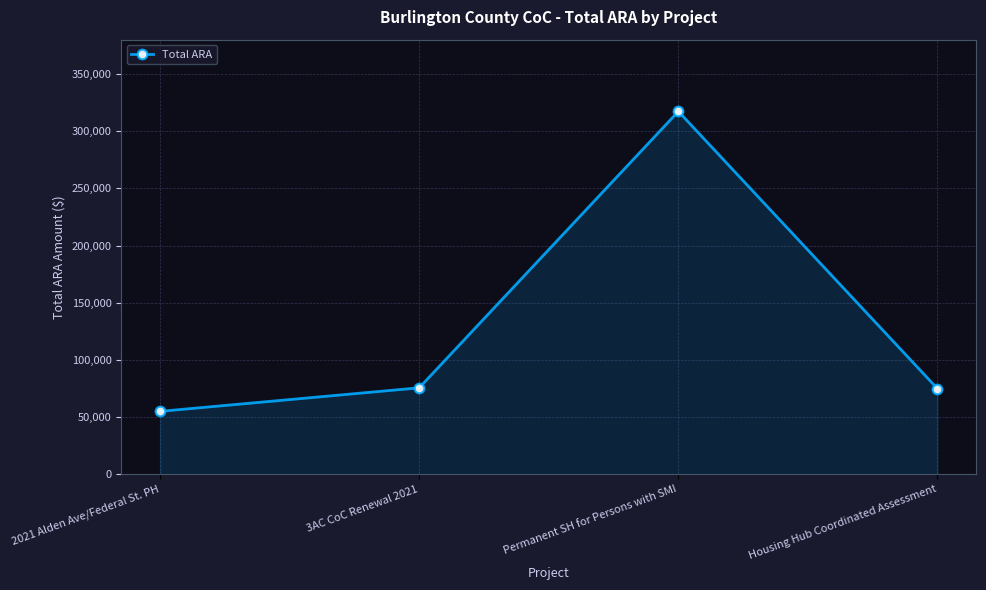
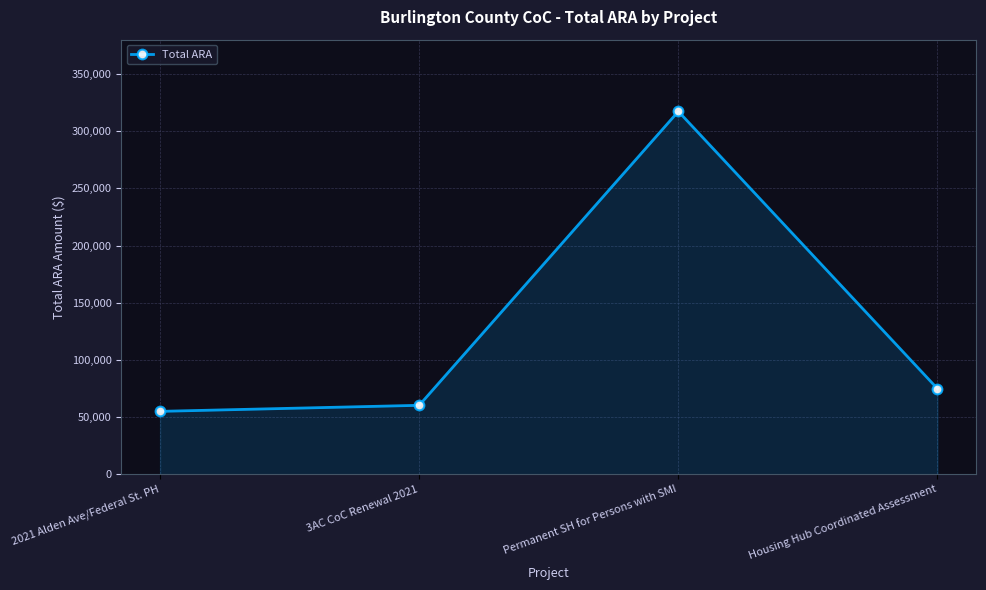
3AC CoC Renewal 2021: 76,000 -> 60,000
